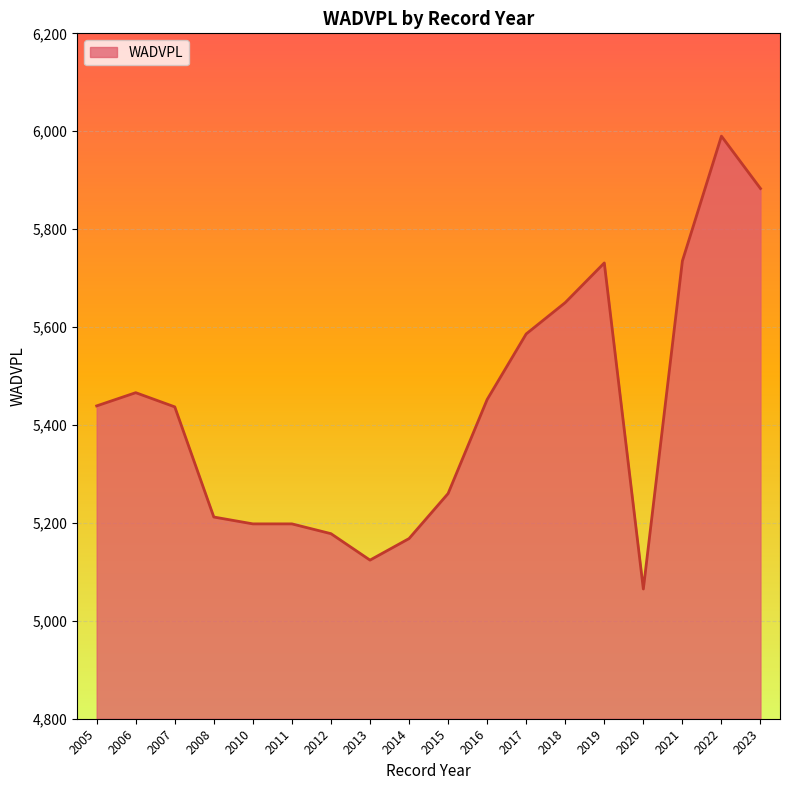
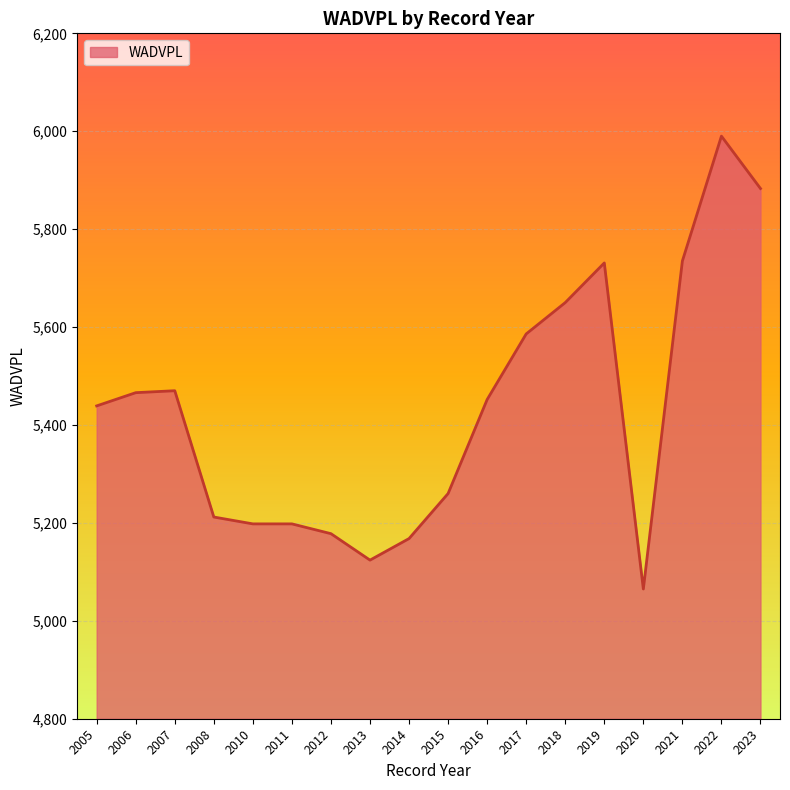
2007: 5,440 -> 5,470
